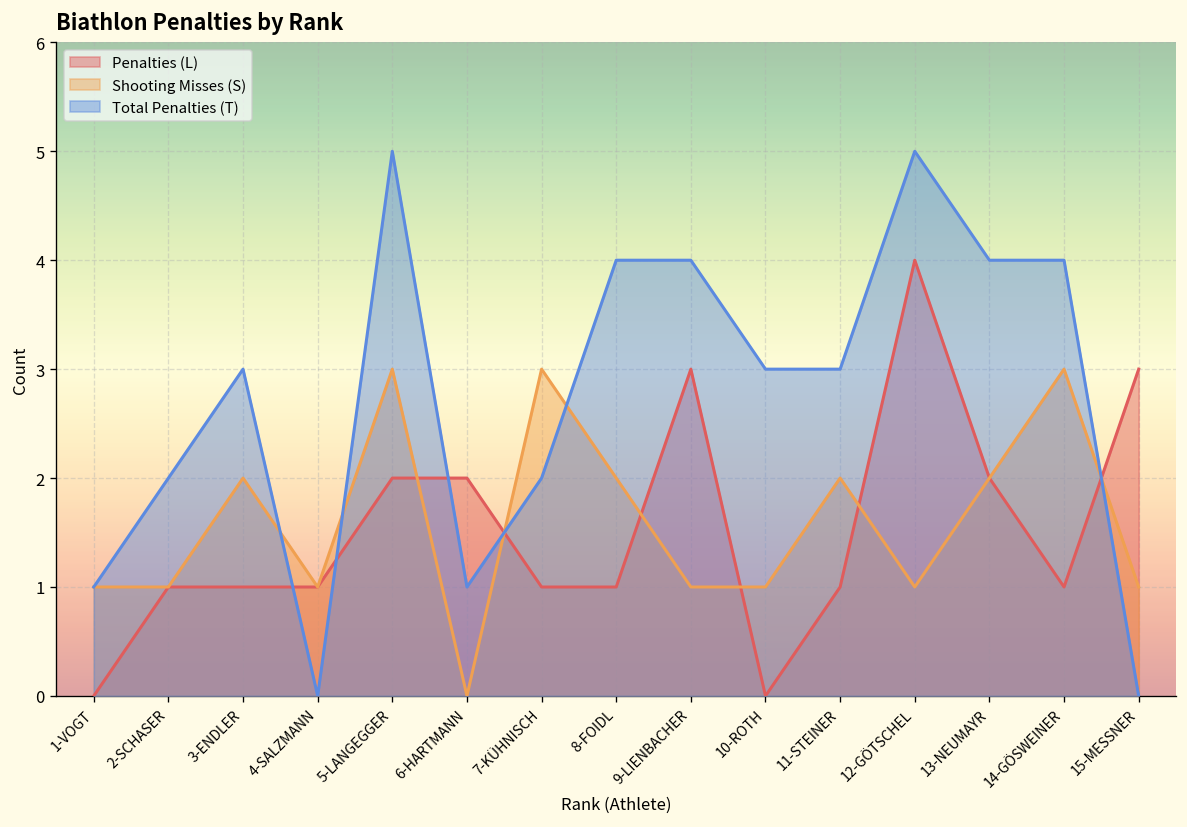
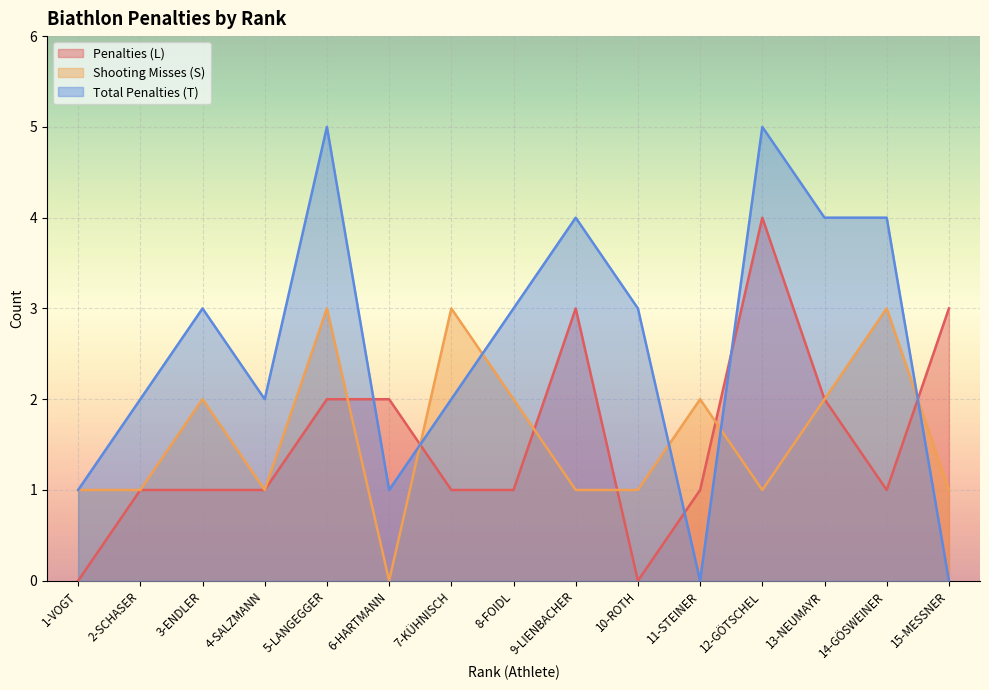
Total Penalties (T), 4-SALZMANN: 0 -> 2
Total Penalties (T), 8-FOIDL: 4 -> 3
Total Penalties (T), 11-STEINER: 3 -> 0
